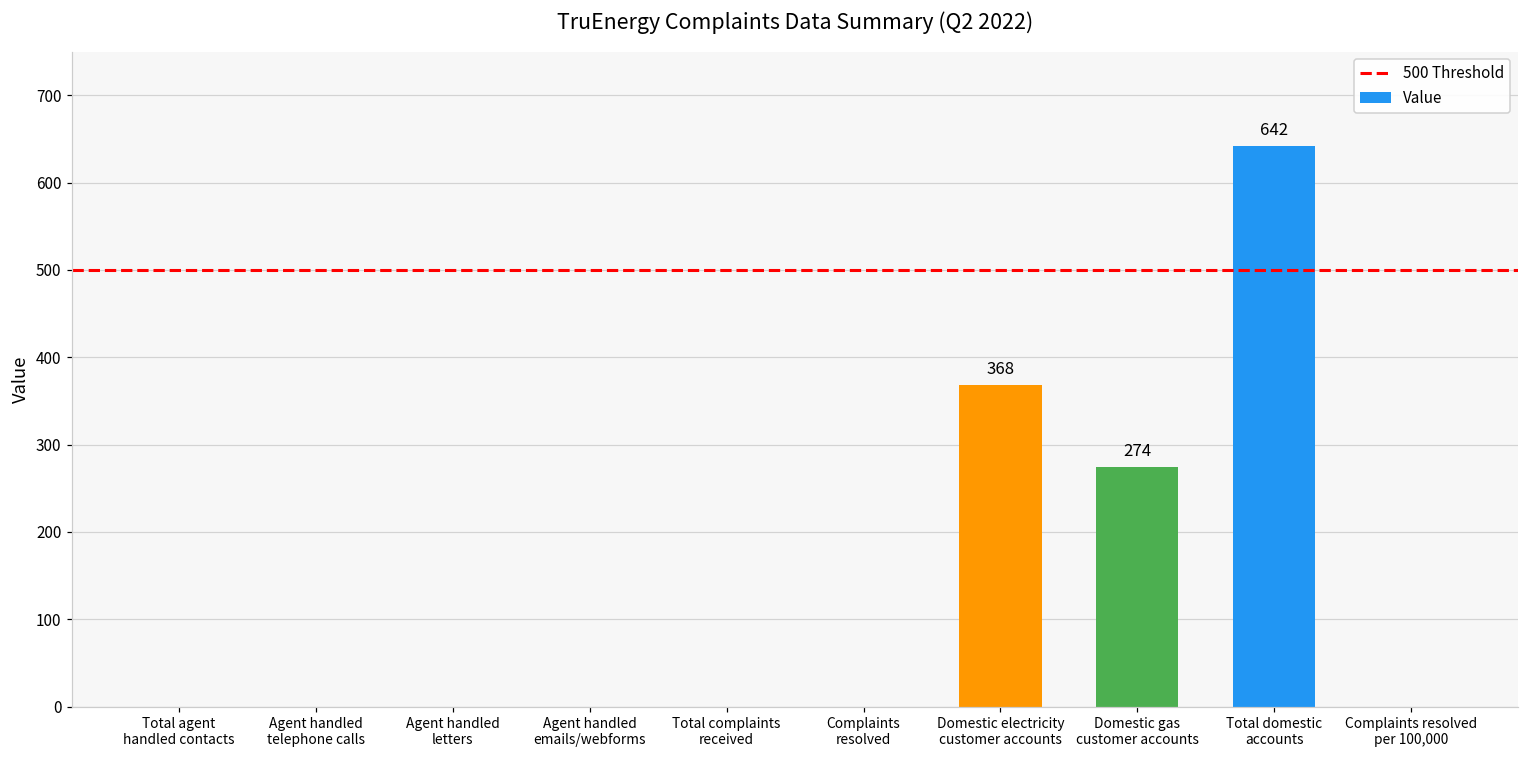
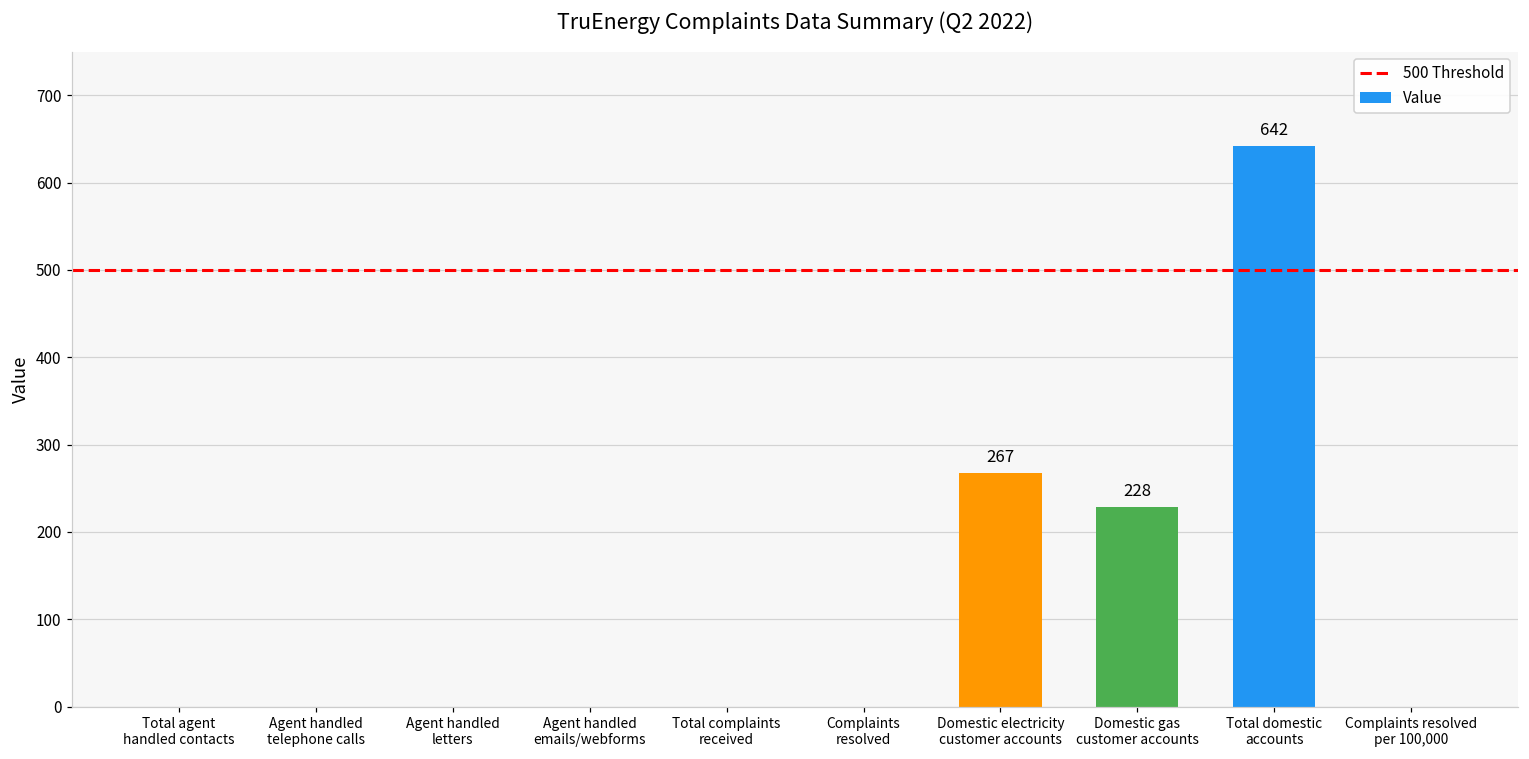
Domestic electricity customer accounts: 368 -> 267
Domestic gas customer accounts: 274 -> 228
